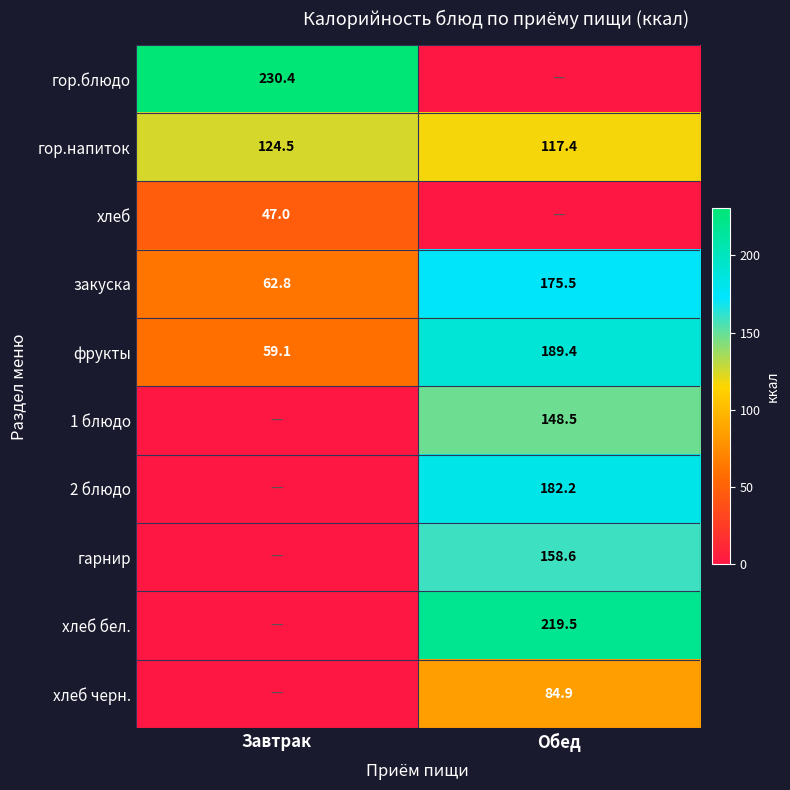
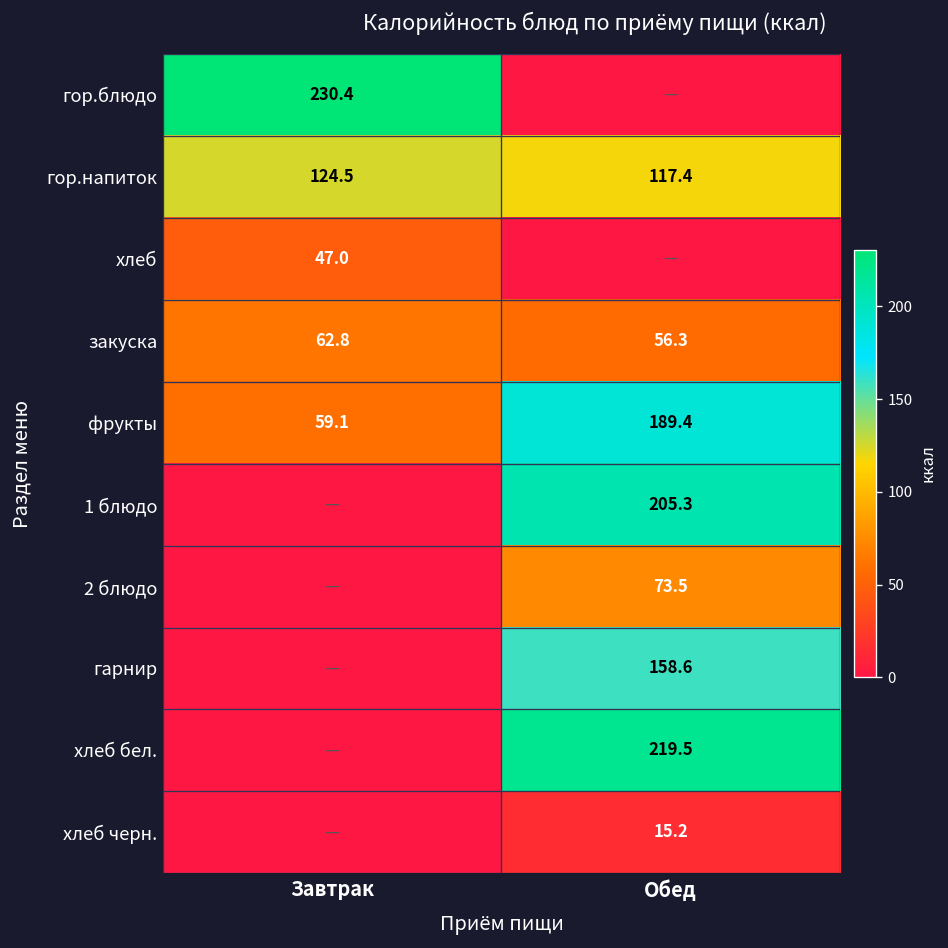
закуска, Обед: 175.5 -> 56.3
1 блюдо, Обед: 148.5 -> 205.3
2 блюдо, Обед: 182.2 -> 73.5
хлеб черн., Обед: 84.9 -> 15.2
